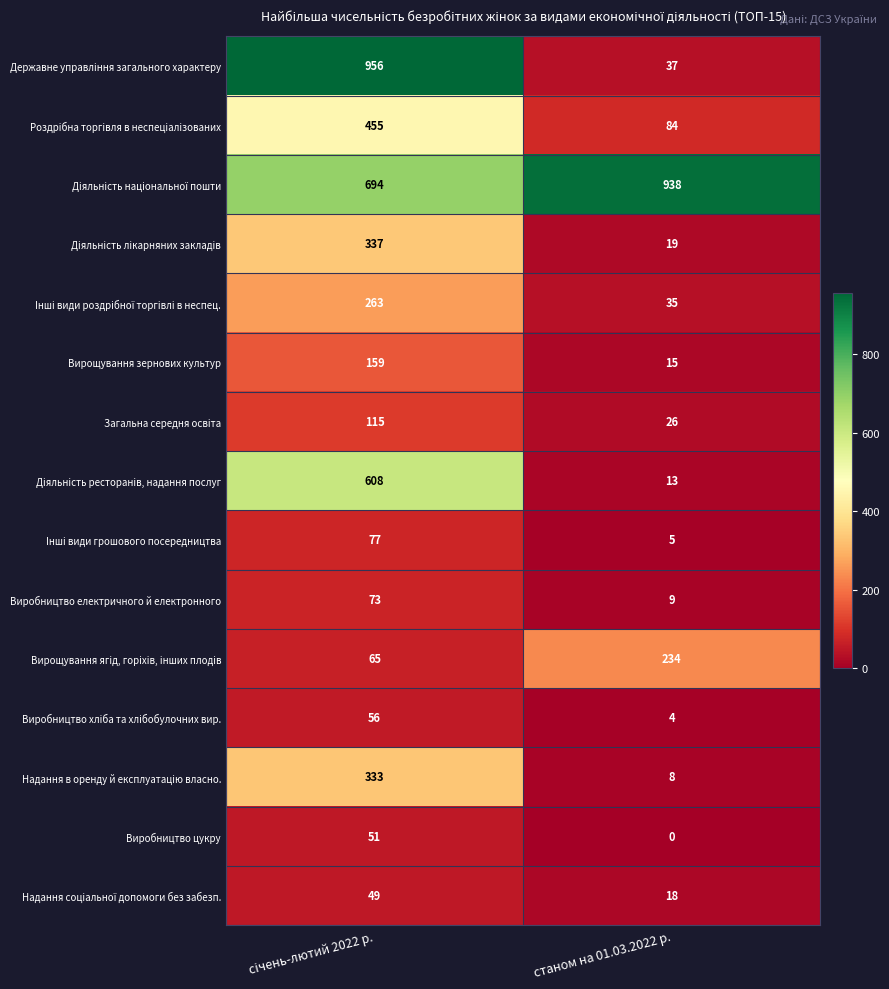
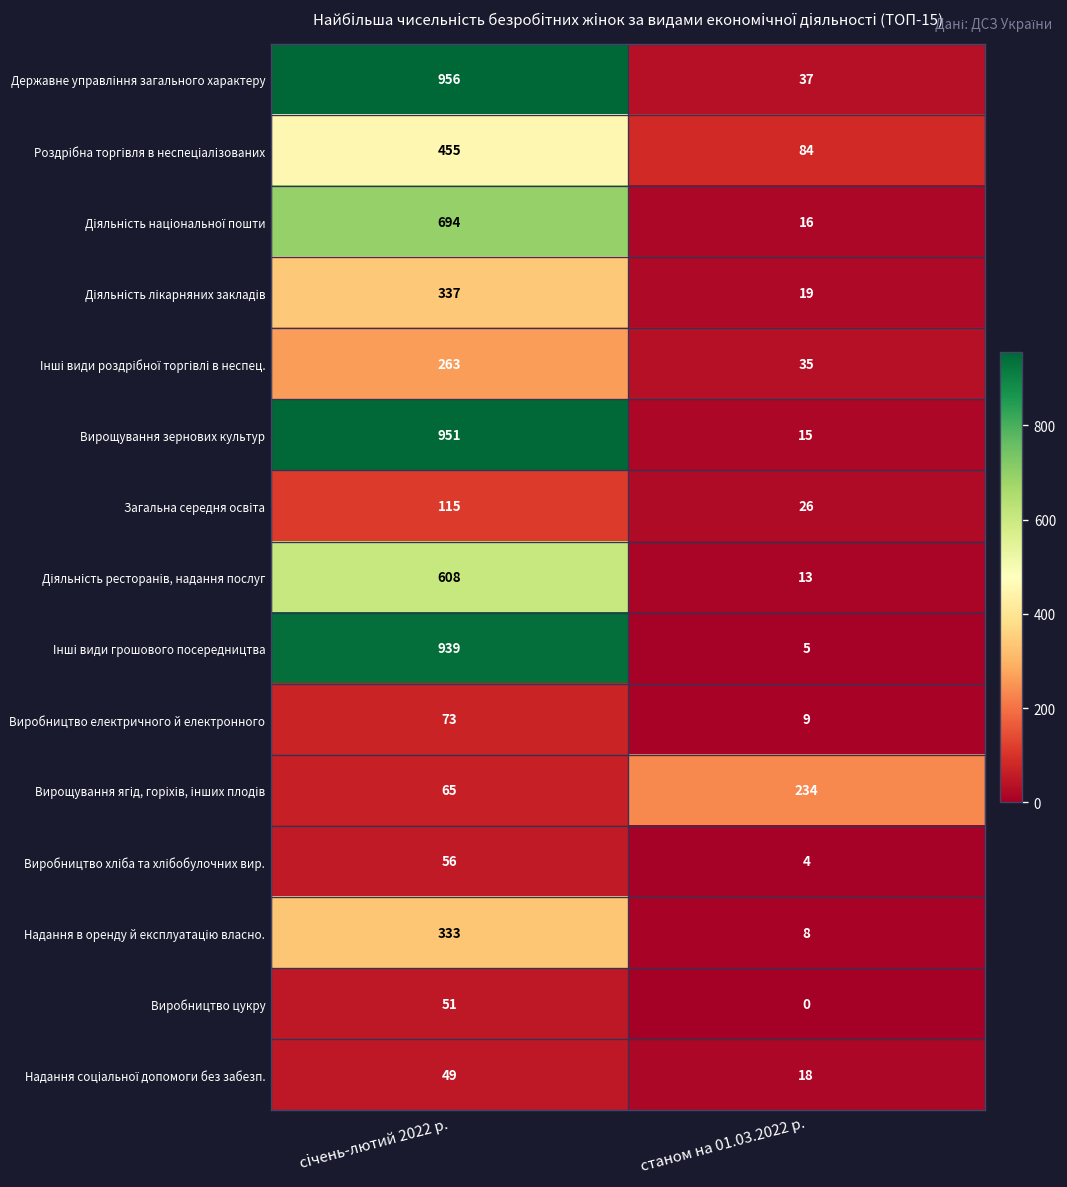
Діяльність національної пошти, станом на 01.03.2022 р.: 938 -> 16
Вирощування зернових культур, січень-лютий 2022 р.: 159 -> 951
Інші види грошового посередництва, січень-лютий 2022 р.: 77 -> 939
